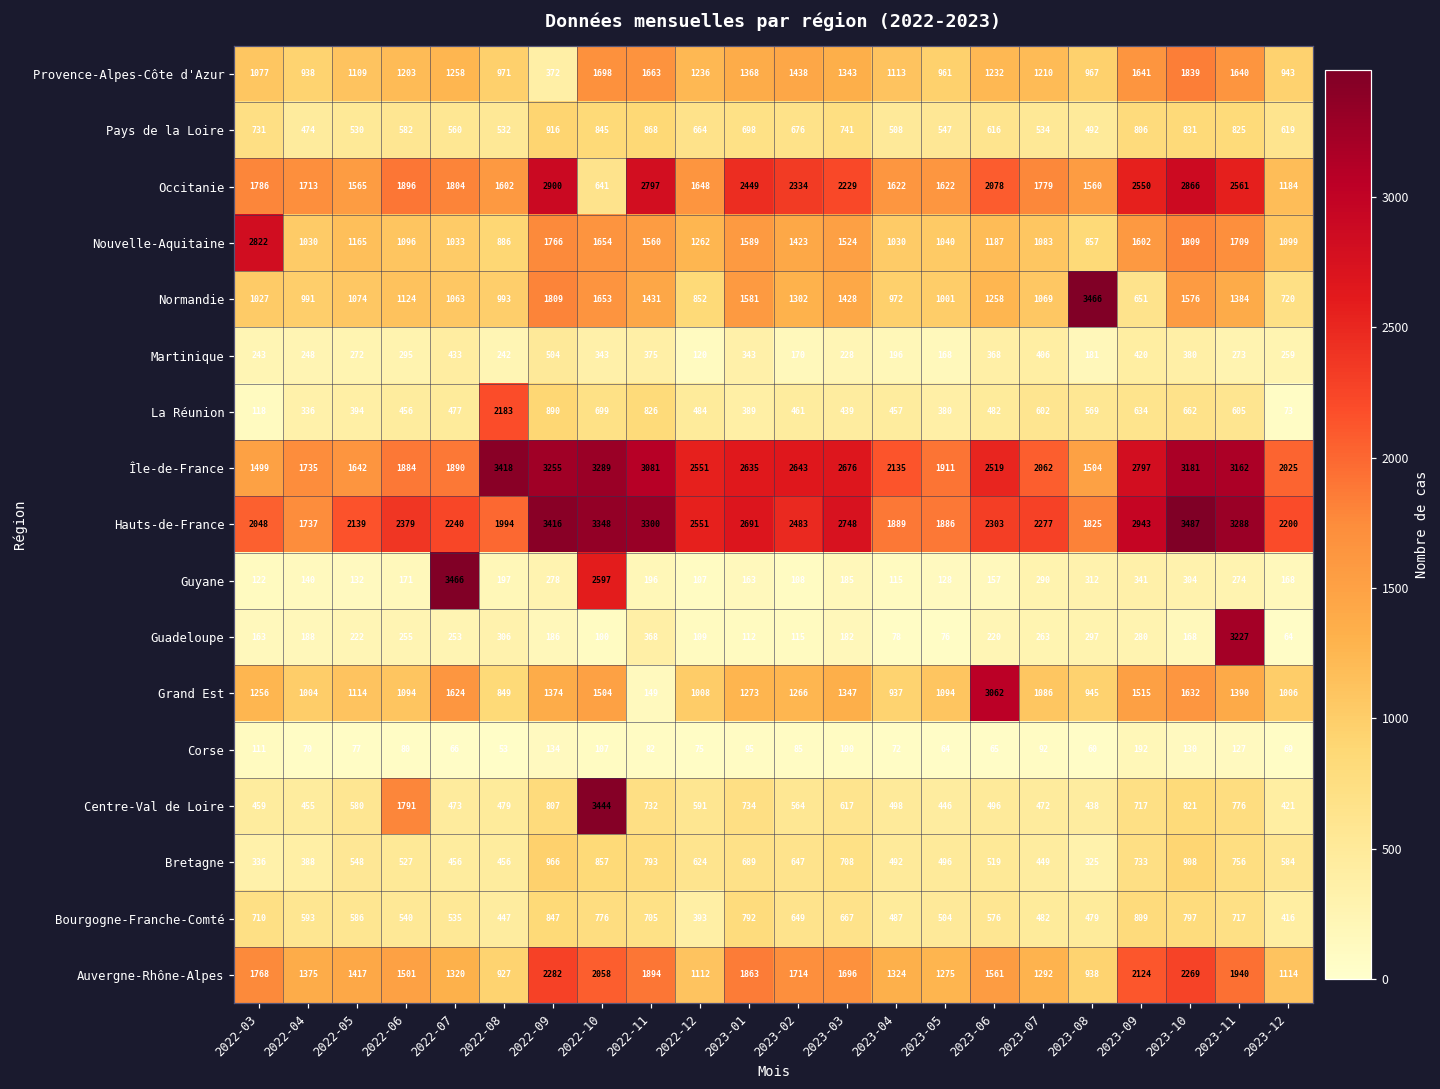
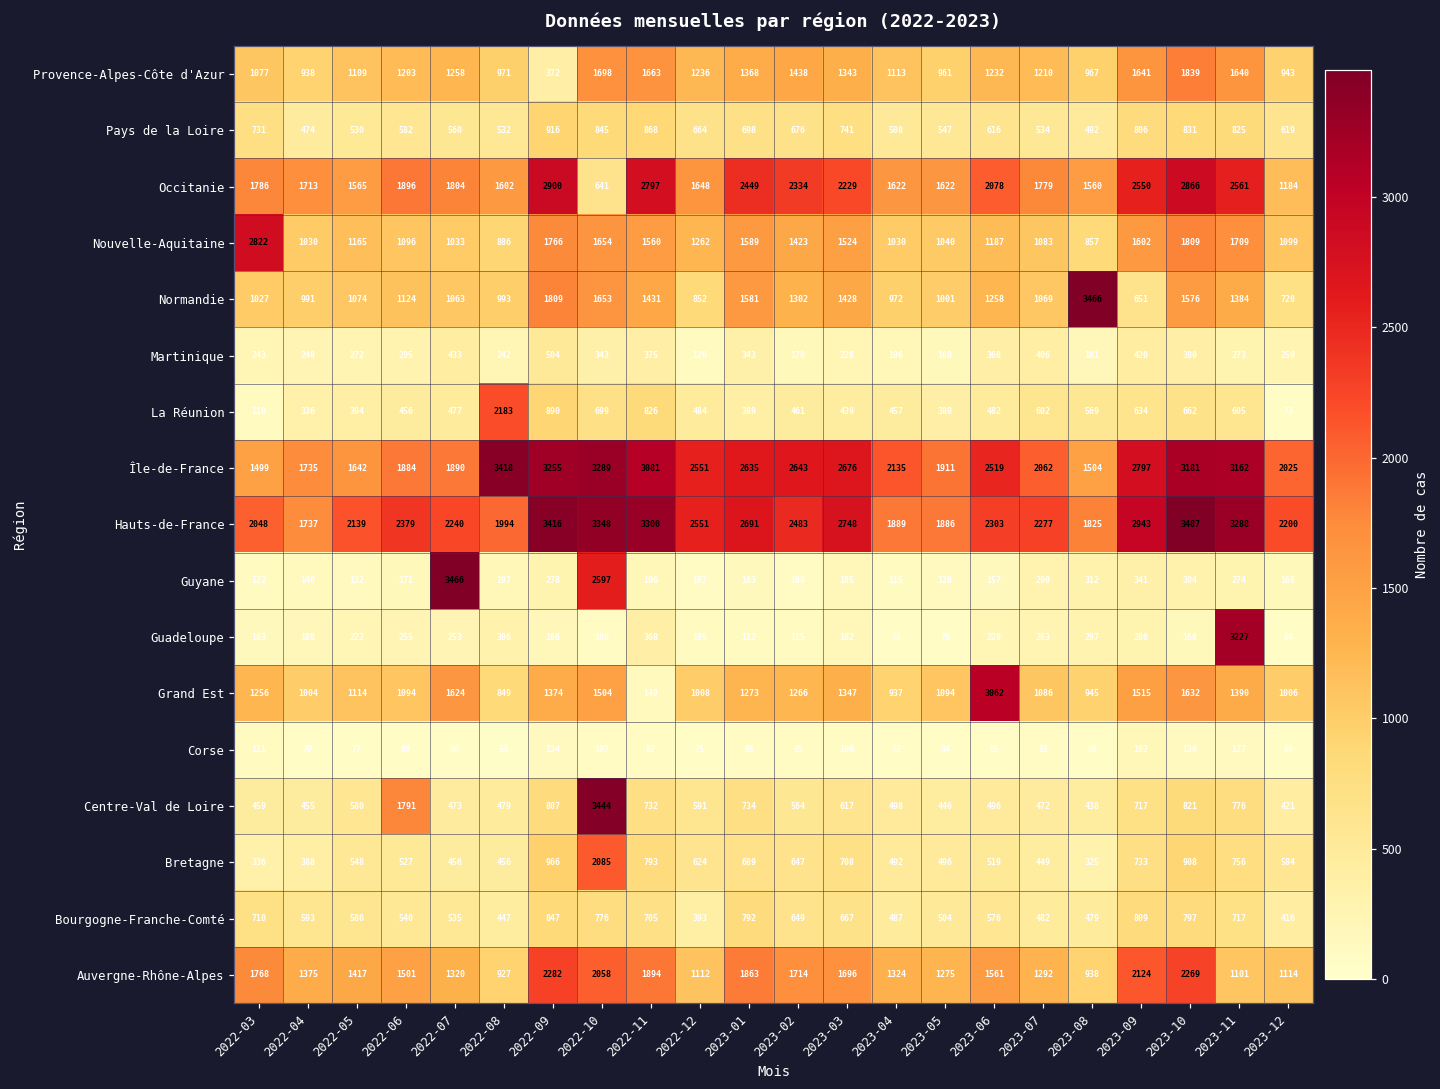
Bretagne, 2022-10: 857 -> 2085
Auvergne-Rhône-Alpes, 2023-11: 1940 -> 1101
